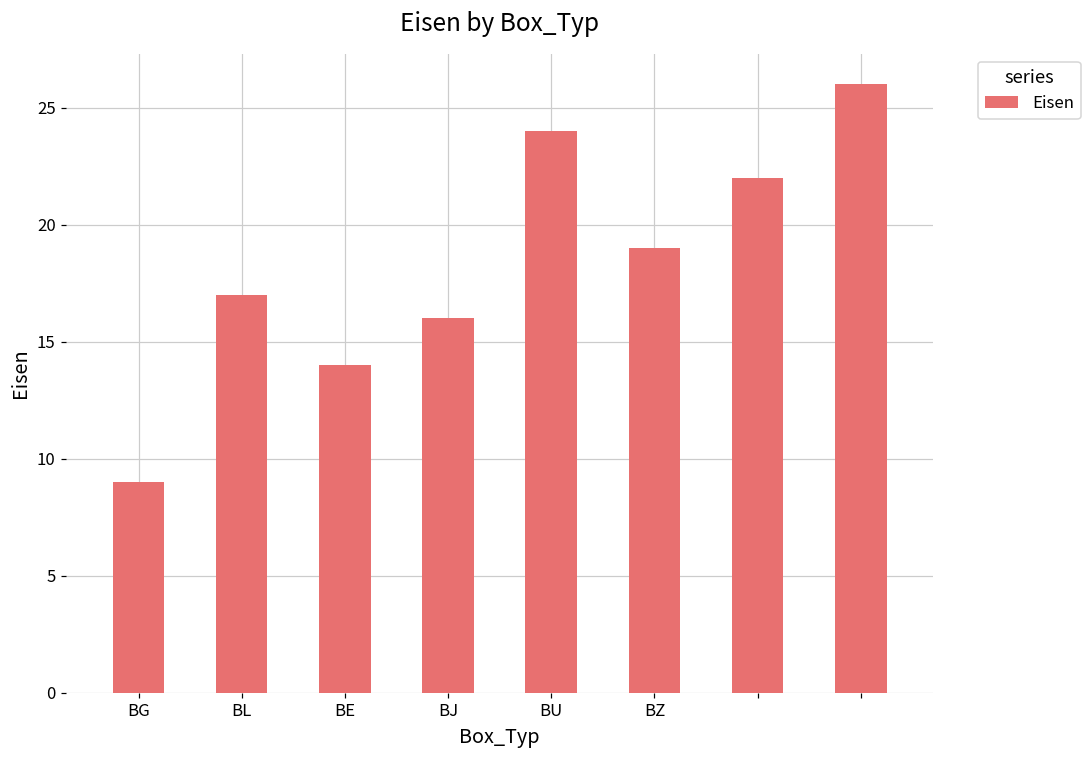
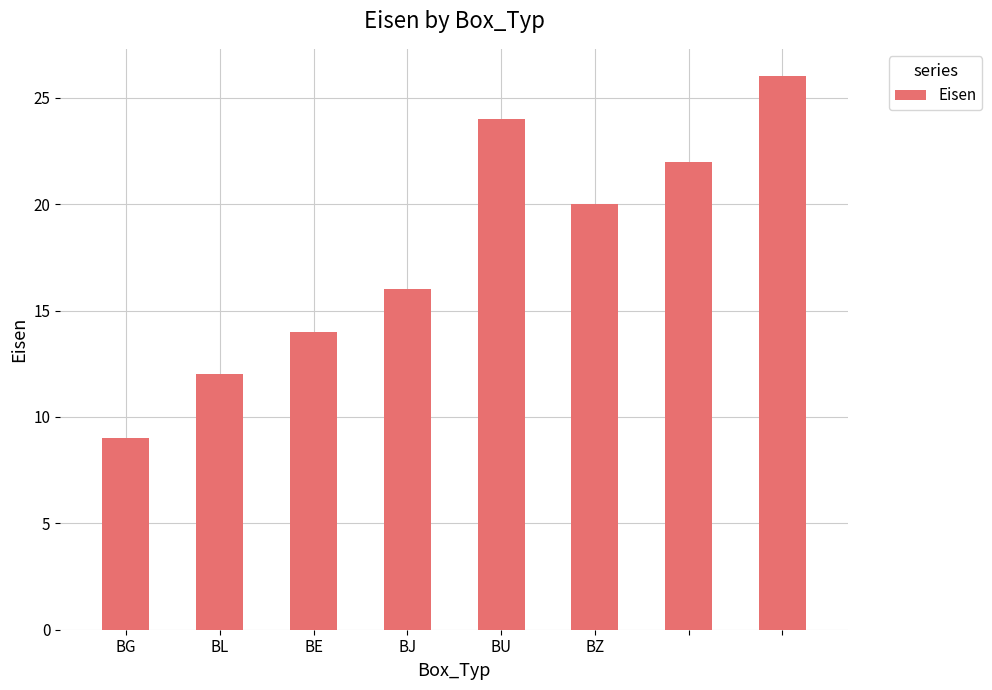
BL: 17 -> 12
BZ: 19 -> 20
